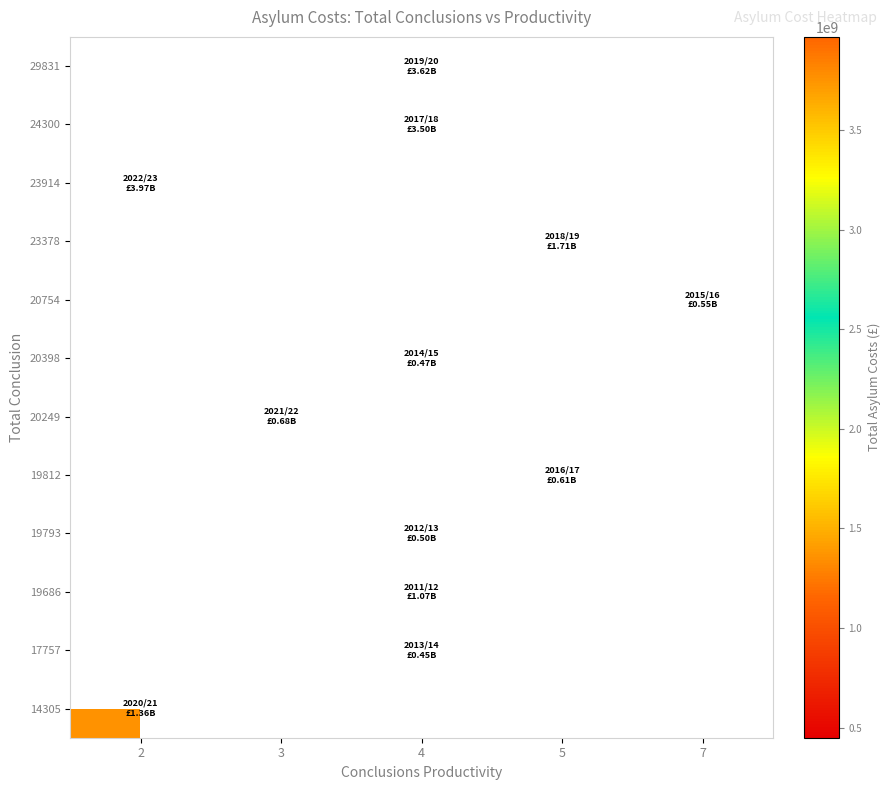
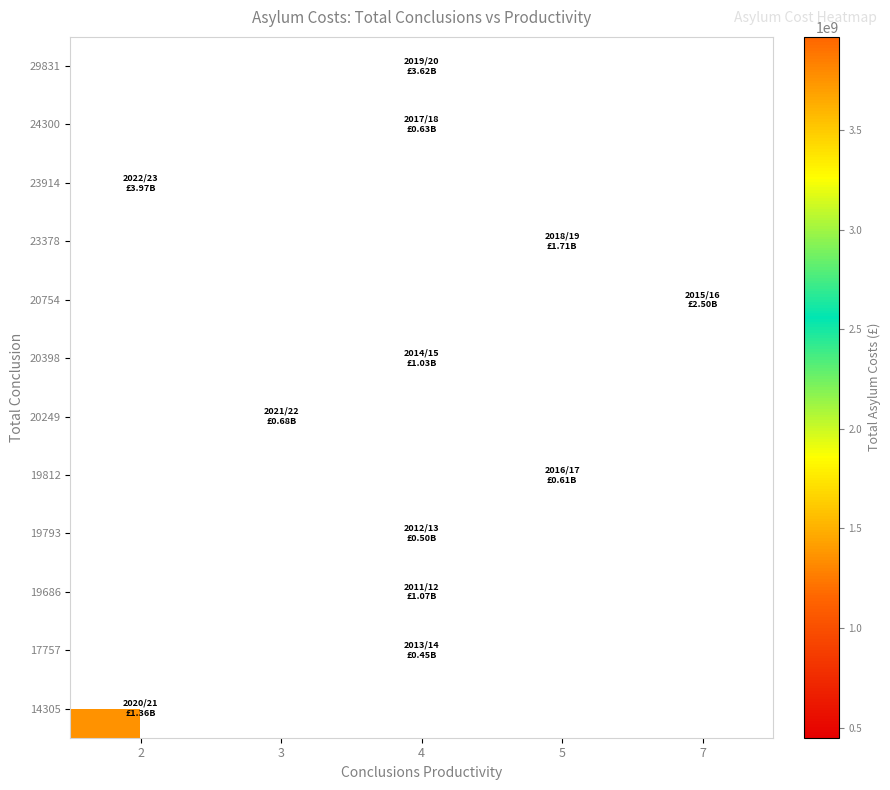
24300, 4: £3.50B -> £0.63B
20754, 7: £0.55B -> £2.50B
20398, 4: £0.47B -> £1.03B
